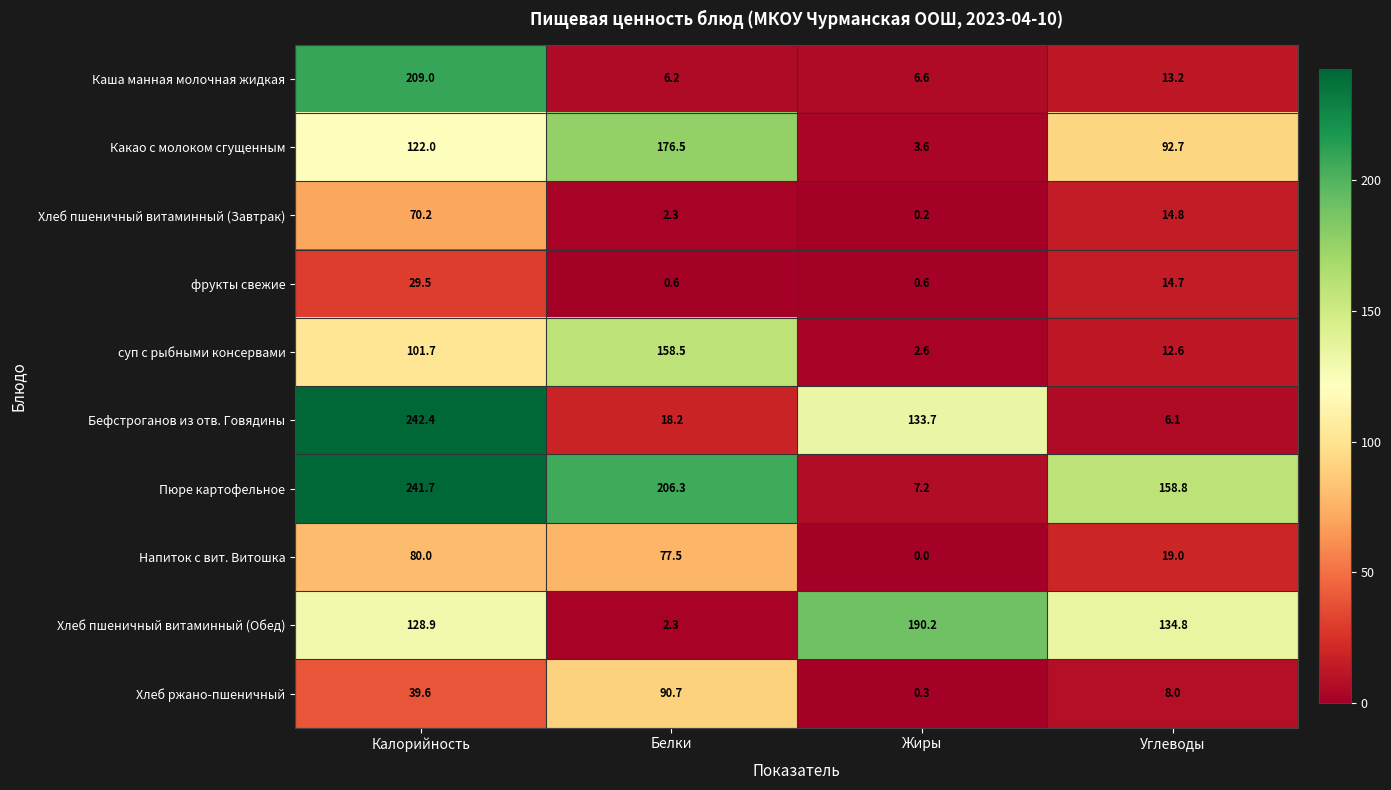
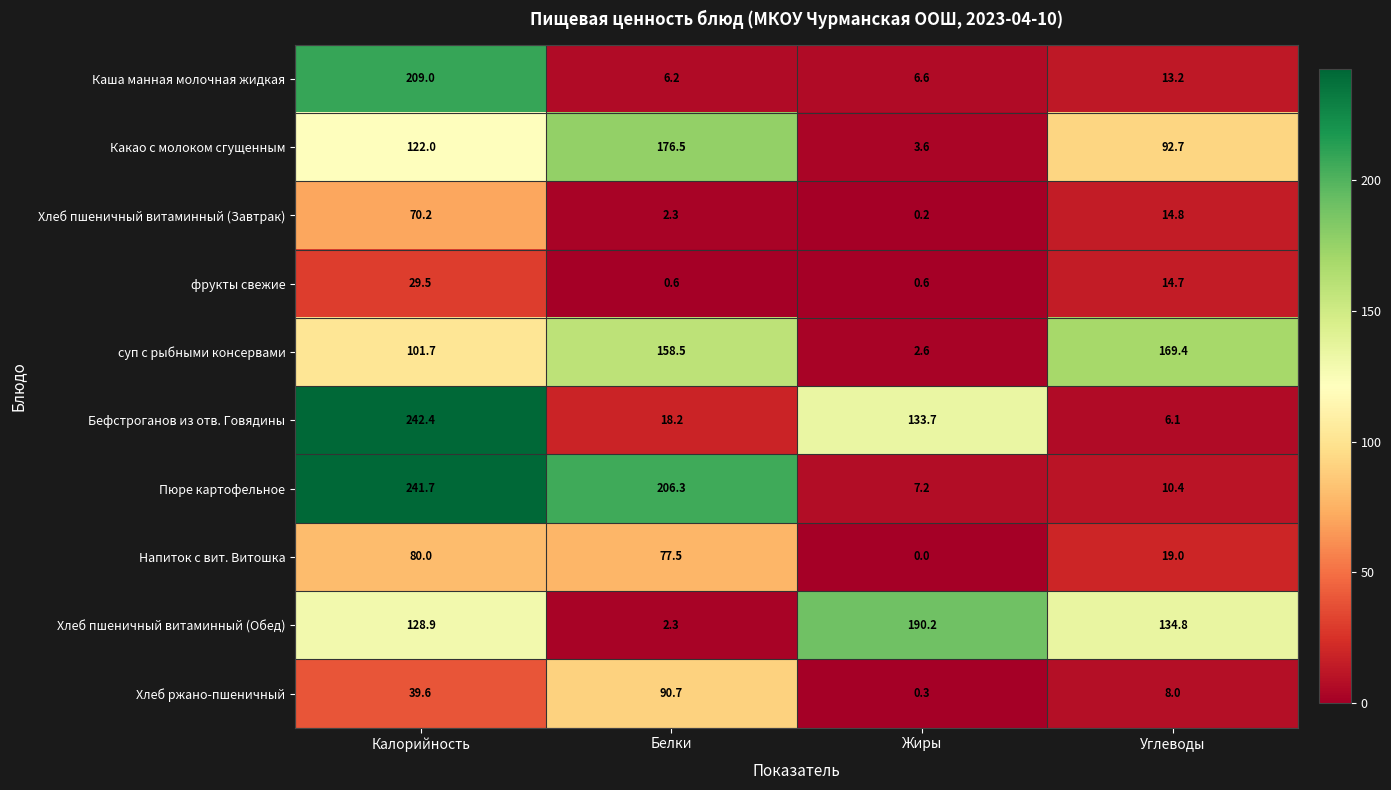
суп с рыбными консервами, Углеводы: 12.6 -> 169.4
Пюре картофельное, Углеводы: 158.8 -> 10.4
